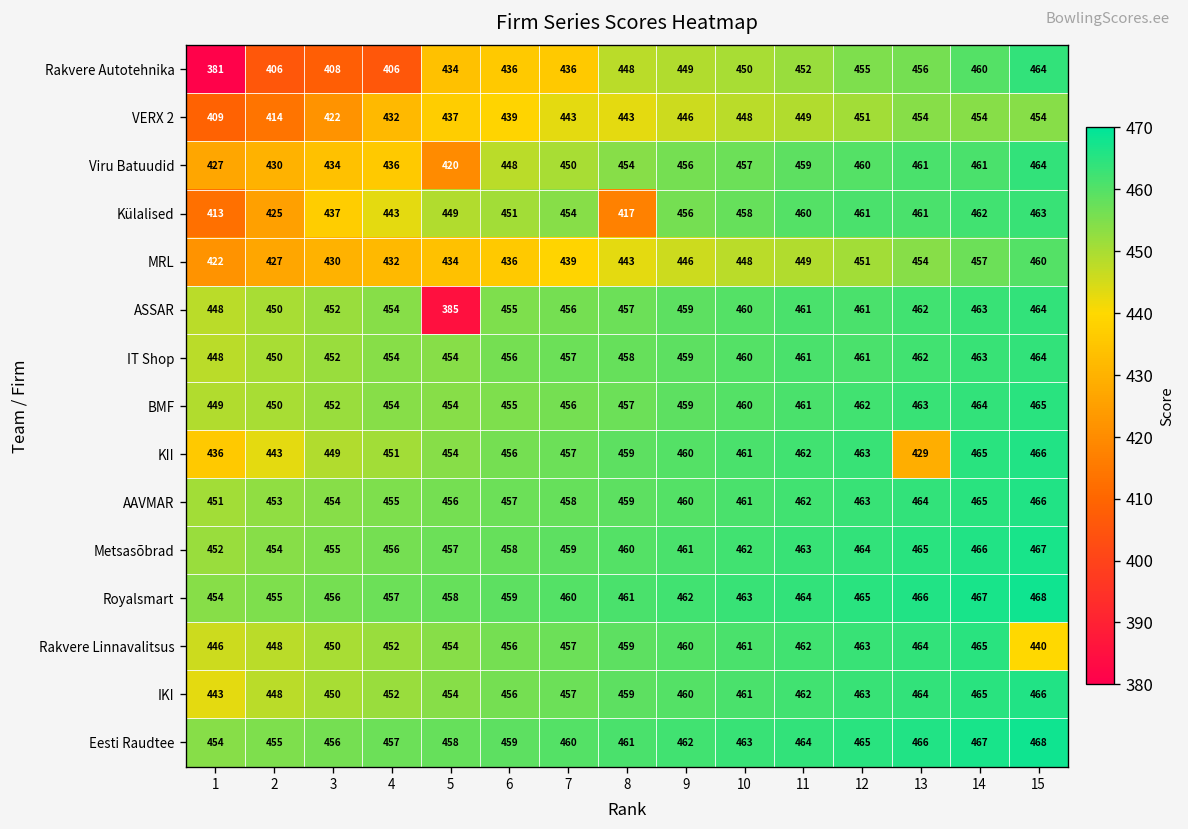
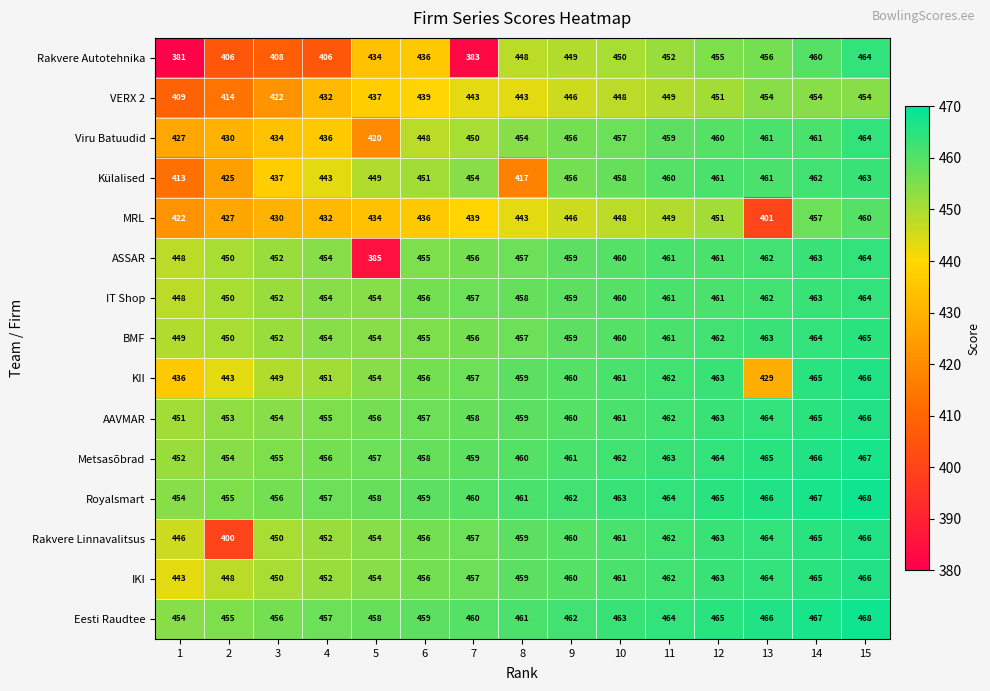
Rakvere Autotehnika, 7: 436 -> 383
MRL, 13: 454 -> 401
Rakvere Linnavalitsus, 2: 448 -> 400
Rakvere Linnavalitsus, 15: 440 -> 466
